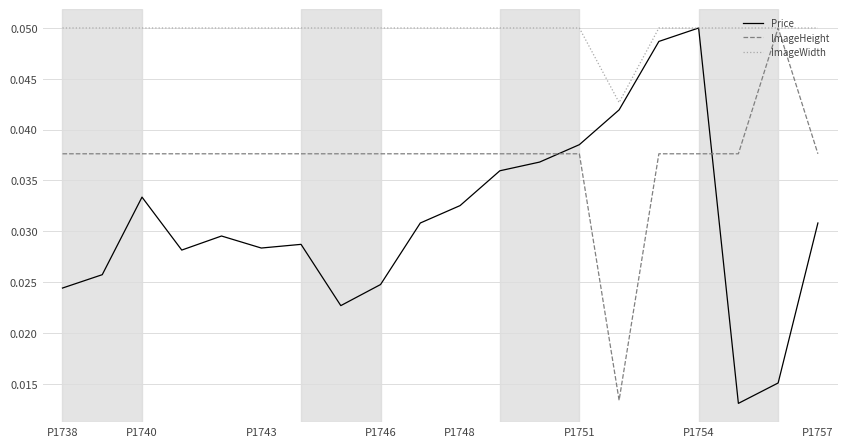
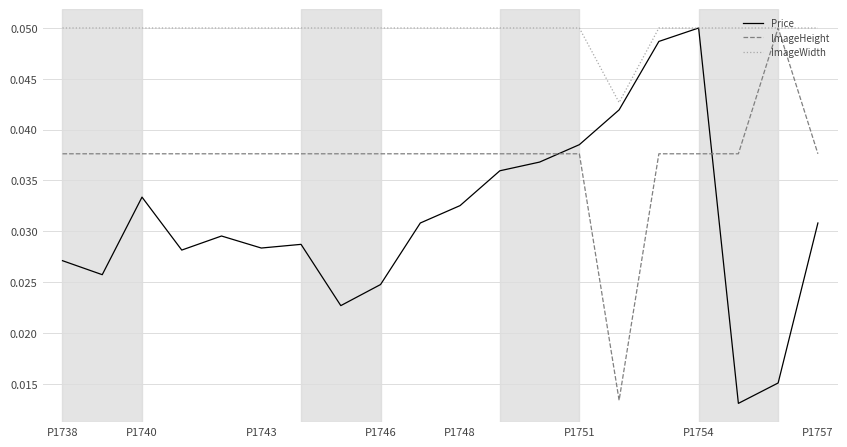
Price, P1738: 0.0244 -> 0.0271
